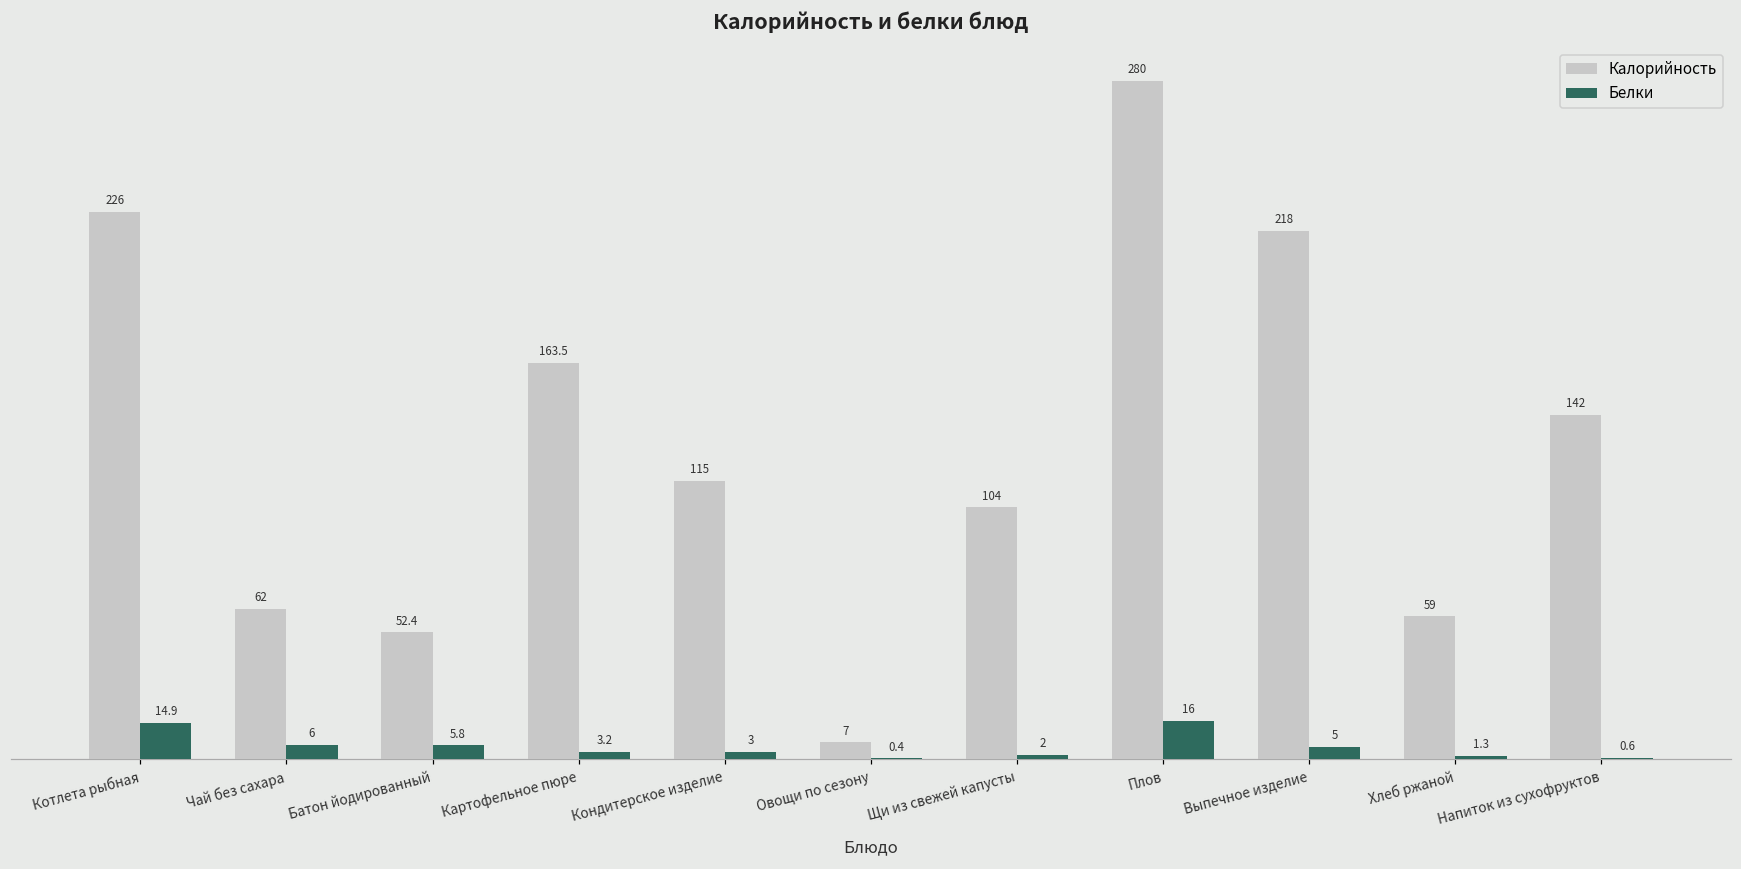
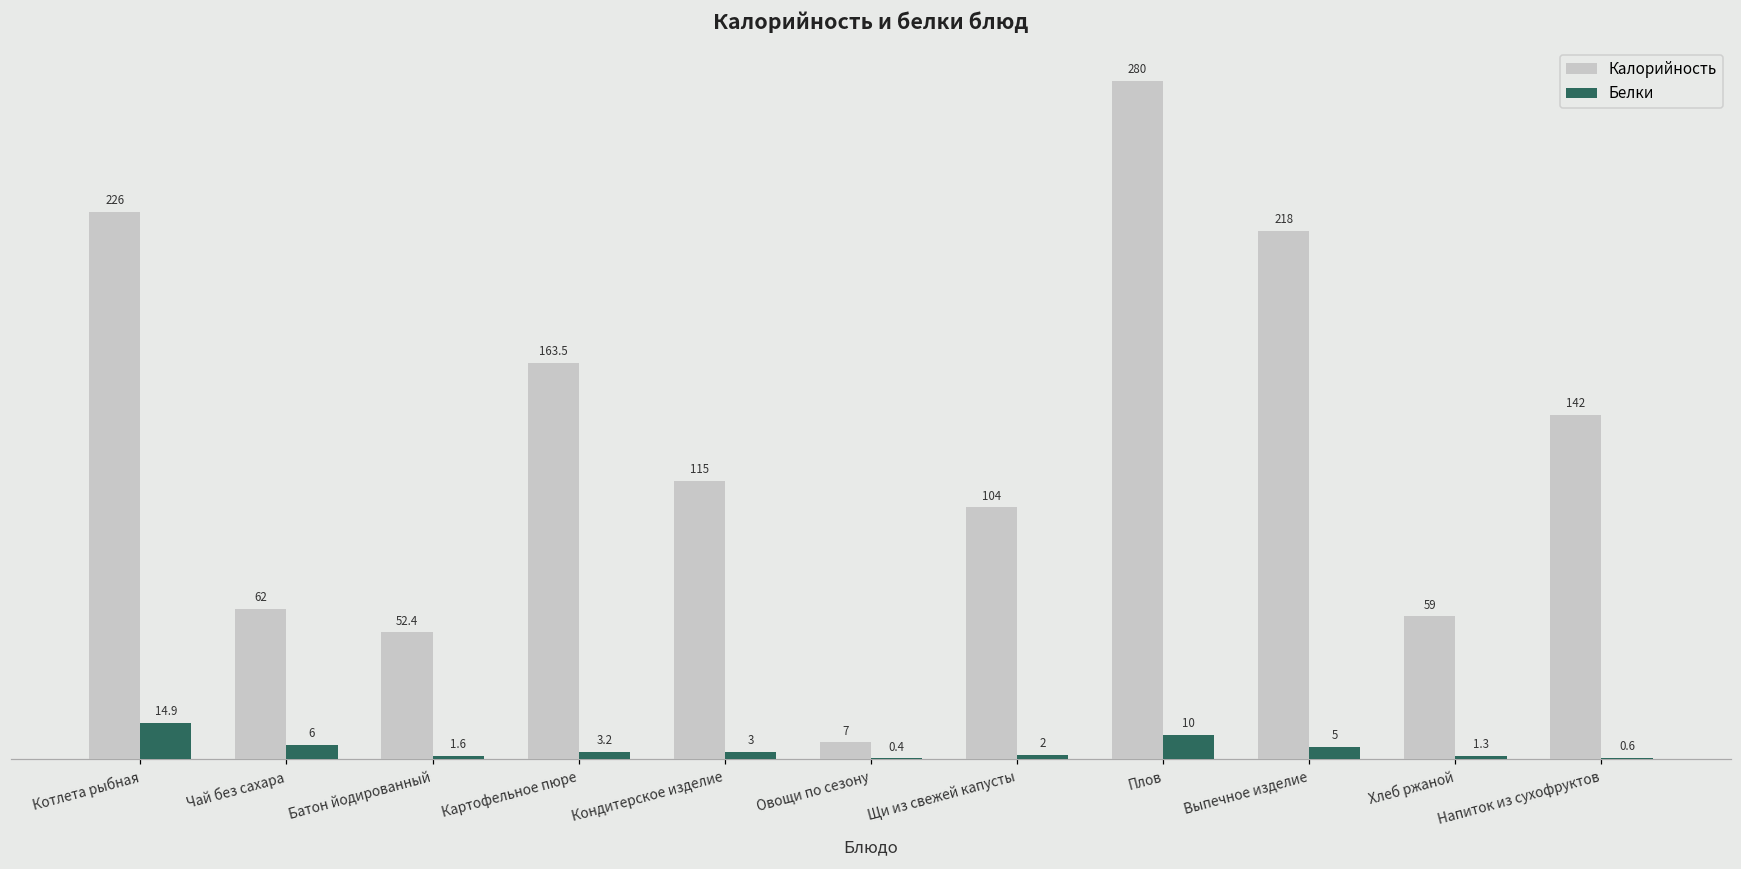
Белки, Батон йодированный: 5.8 -> 1.6
Белки, Плов: 16 -> 10
